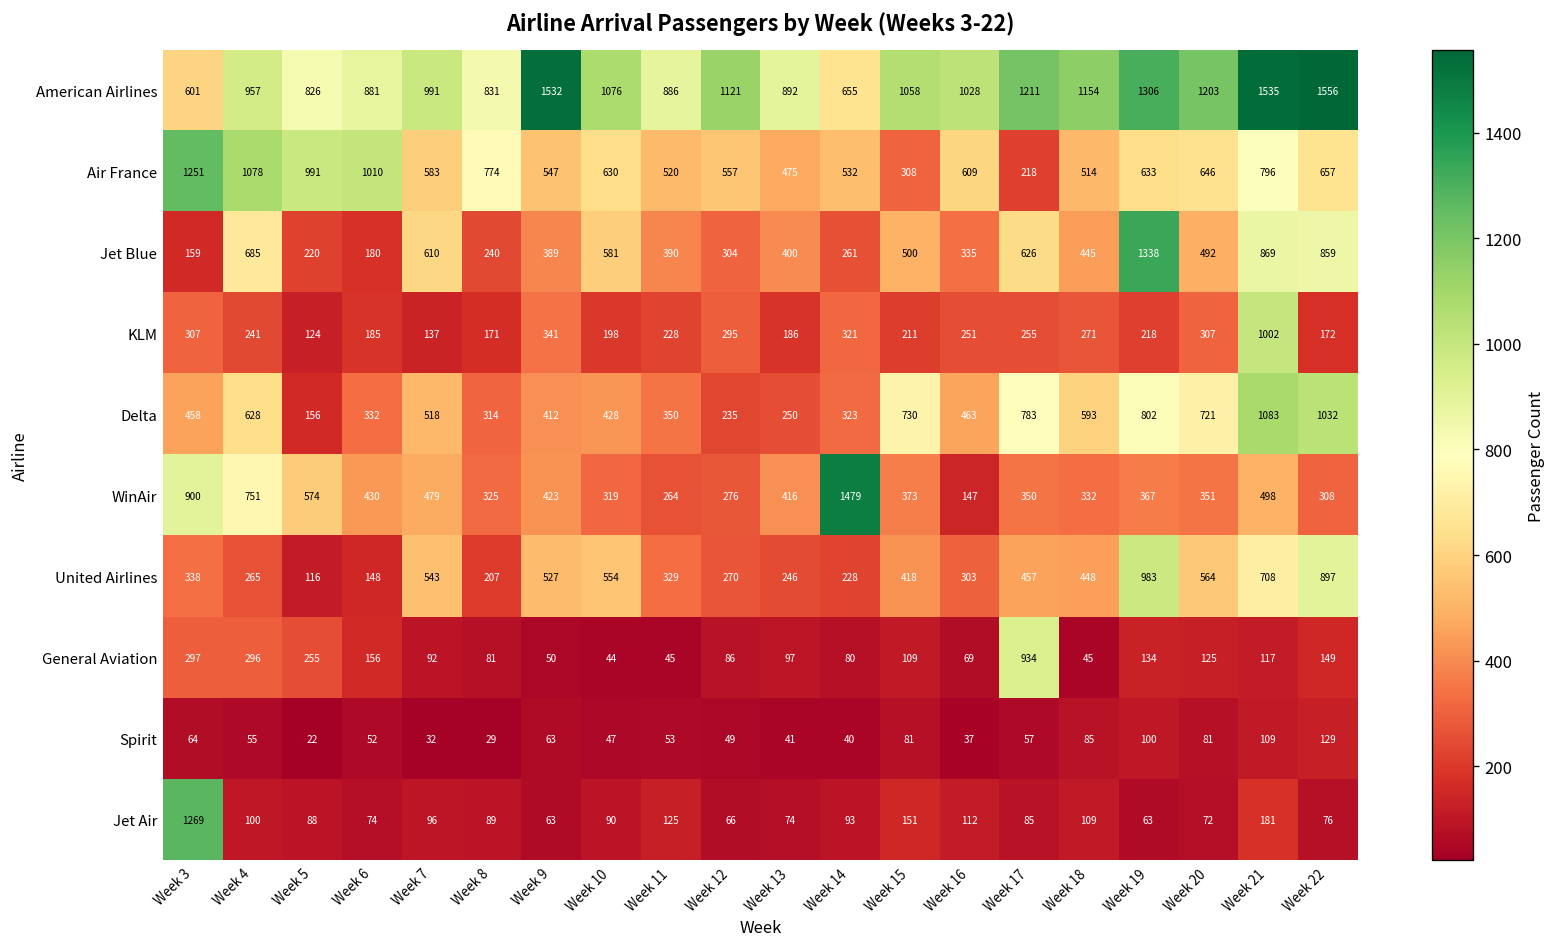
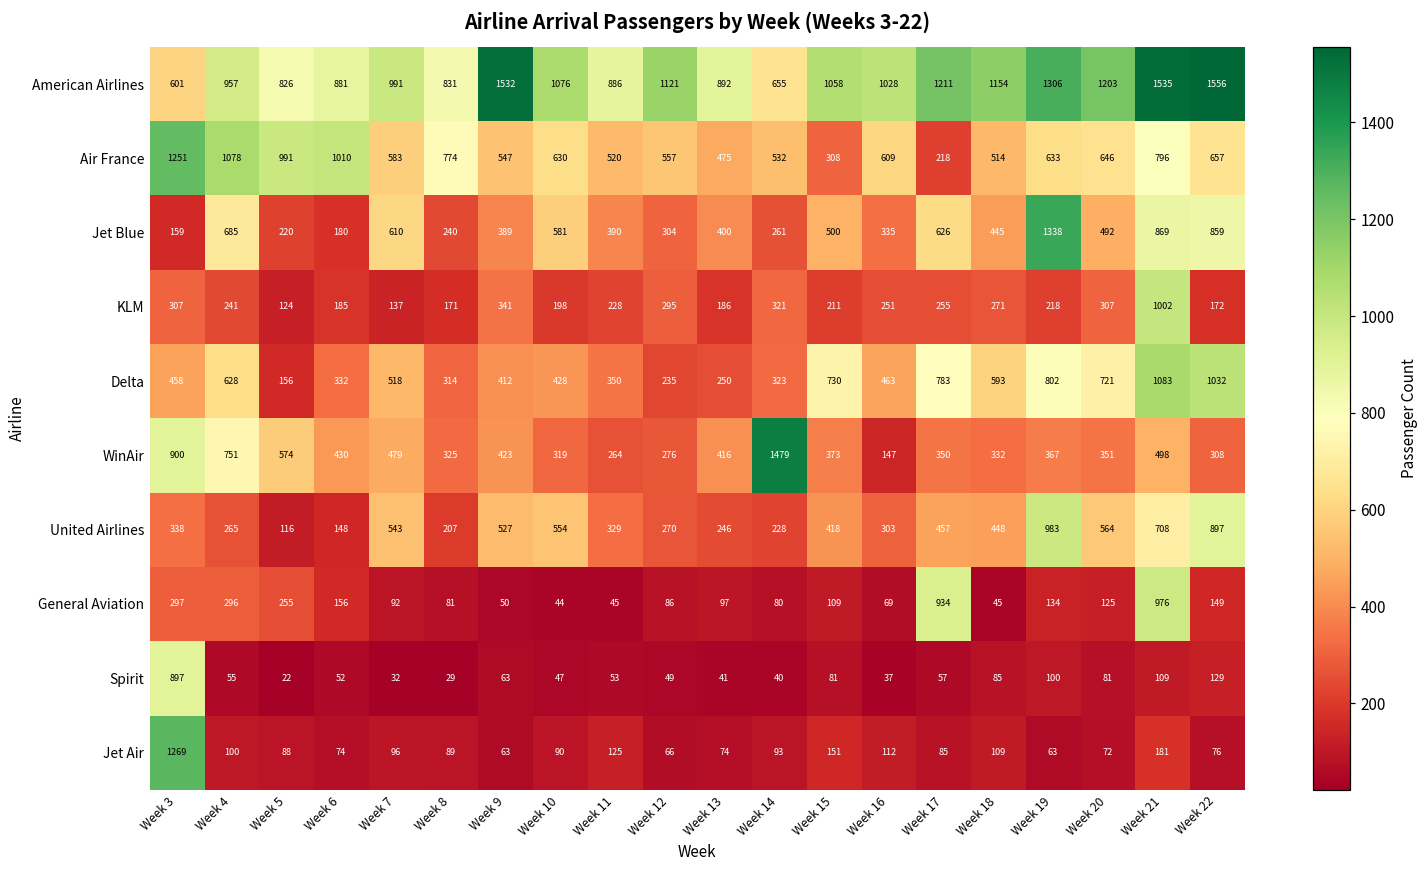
General Aviation, Week 21: 117 -> 976
Spirit, Week 3: 64 -> 897
